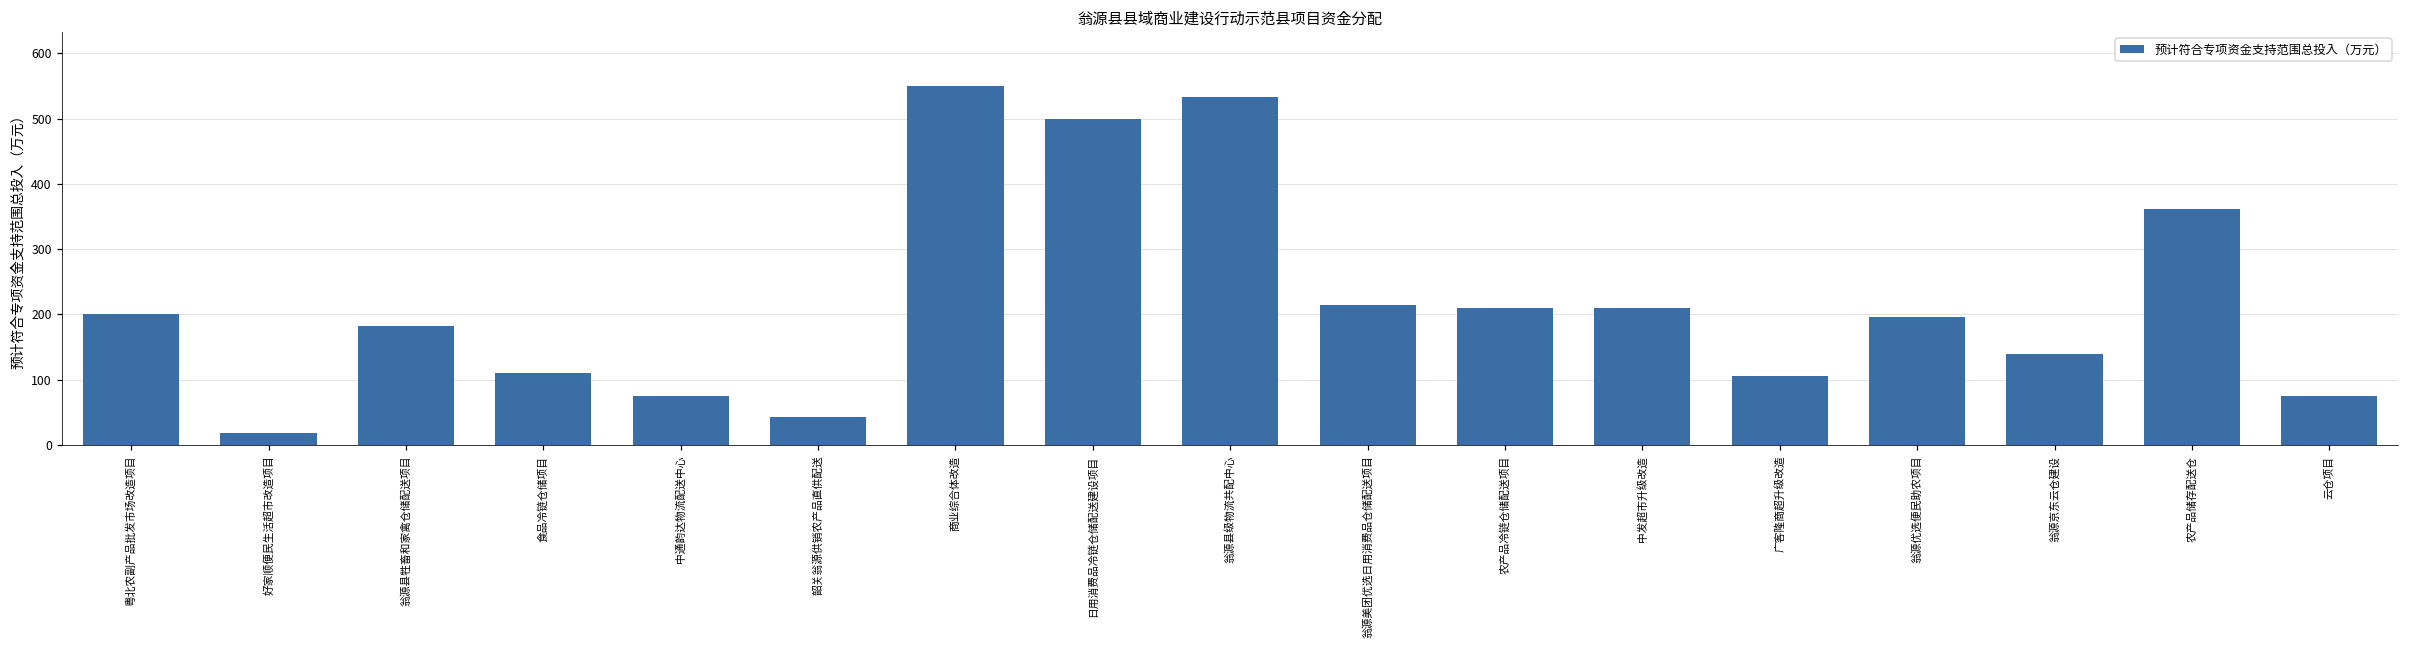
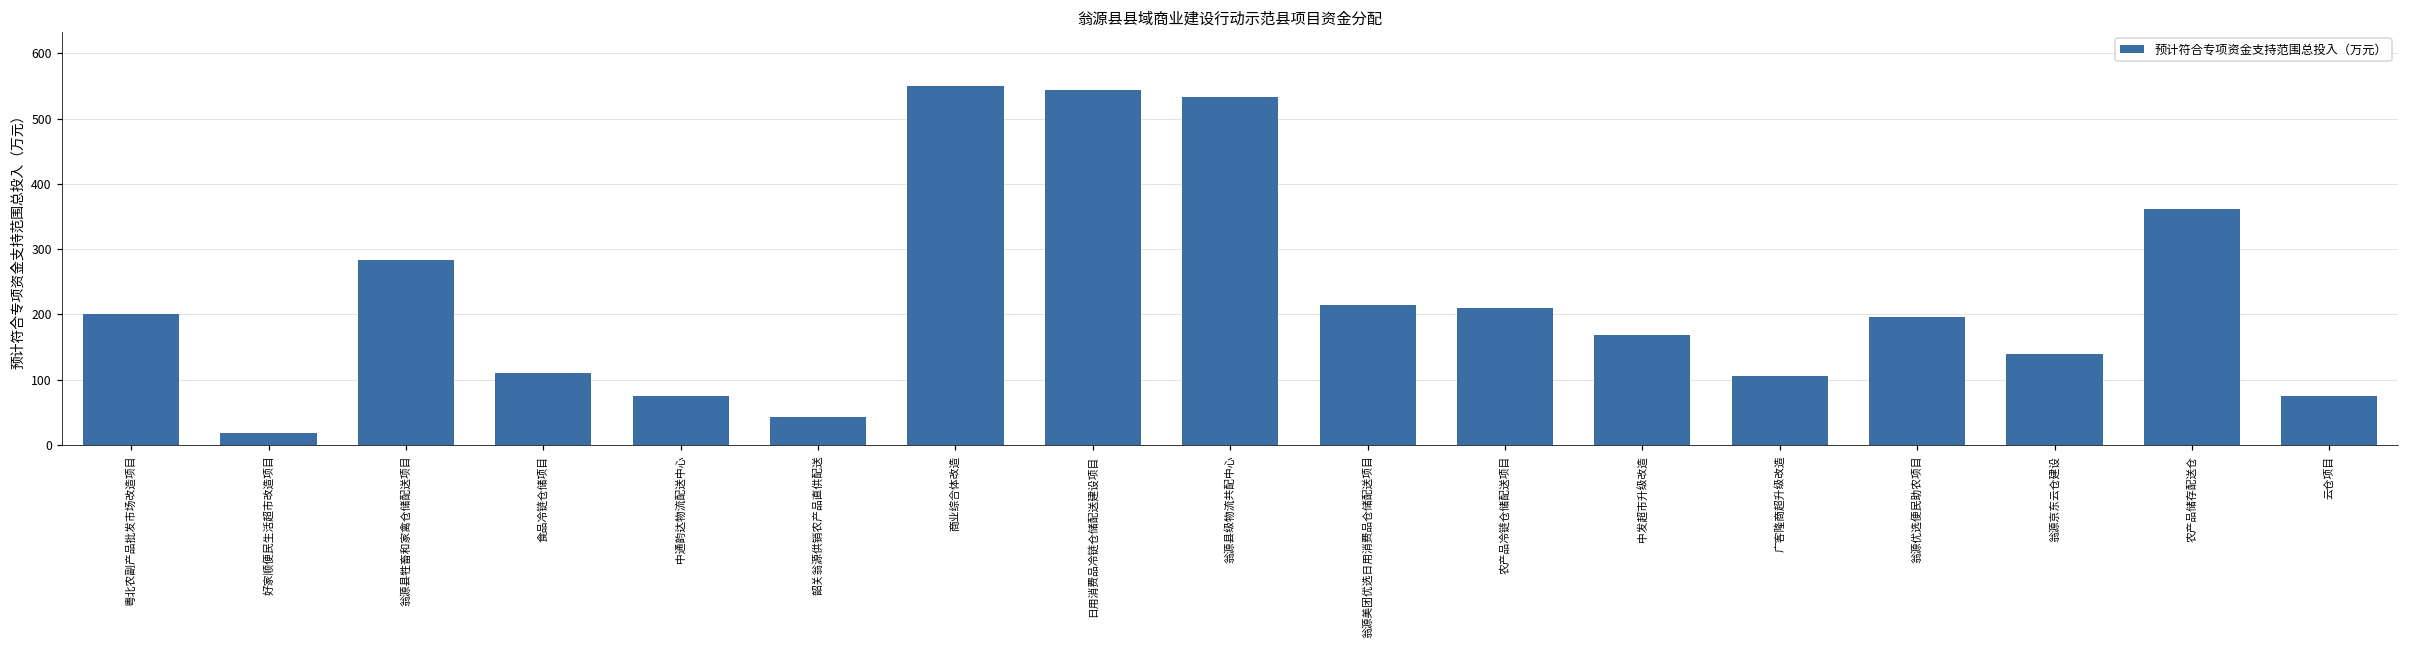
翁源县牲畜和家禽仓储配送项目: 180 -> 280
日用消费品冷链仓储配送建设项目: 500 -> 540
中发超市升级改造: 210 -> 170
